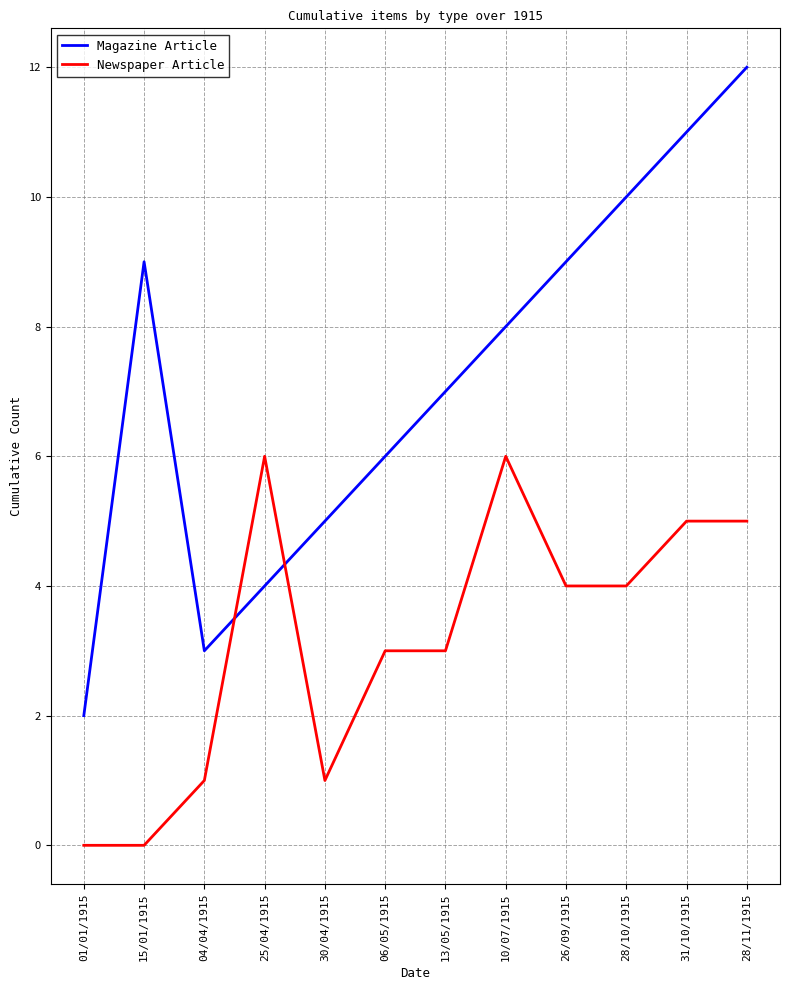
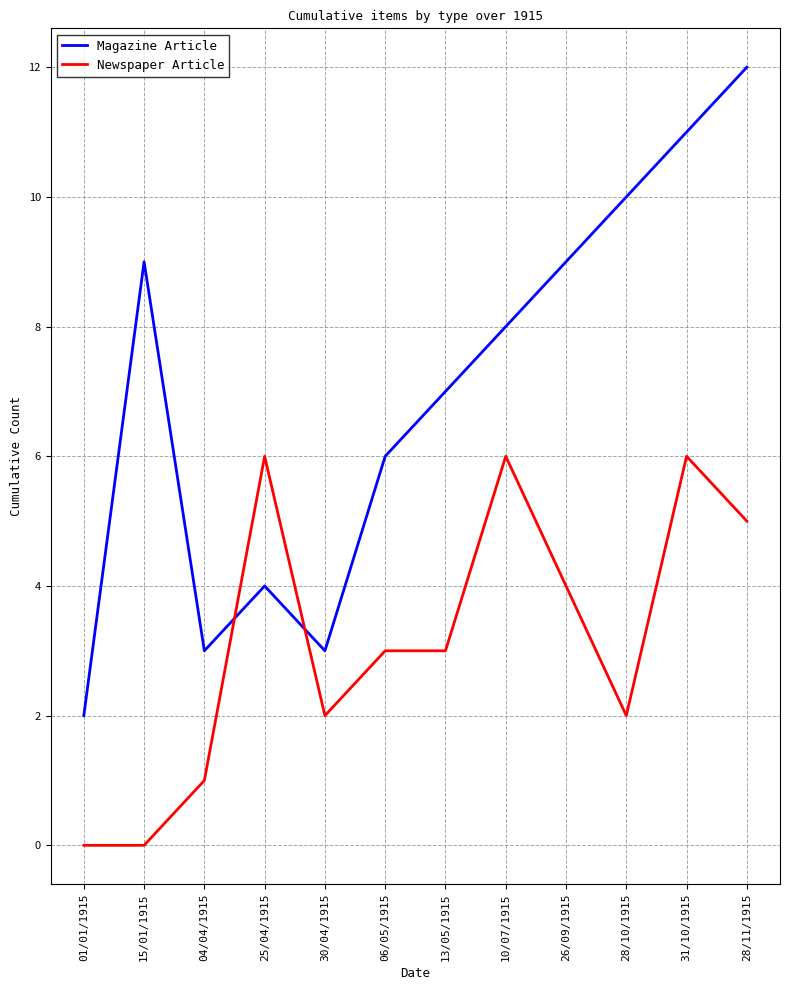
Magazine Article, 30/04/1915: 5 -> 3
Newspaper Article, 30/04/1915: 1 -> 2
Newspaper Article, 28/10/1915: 4 -> 2
Newspaper Article, 31/10/1915: 5 -> 6
